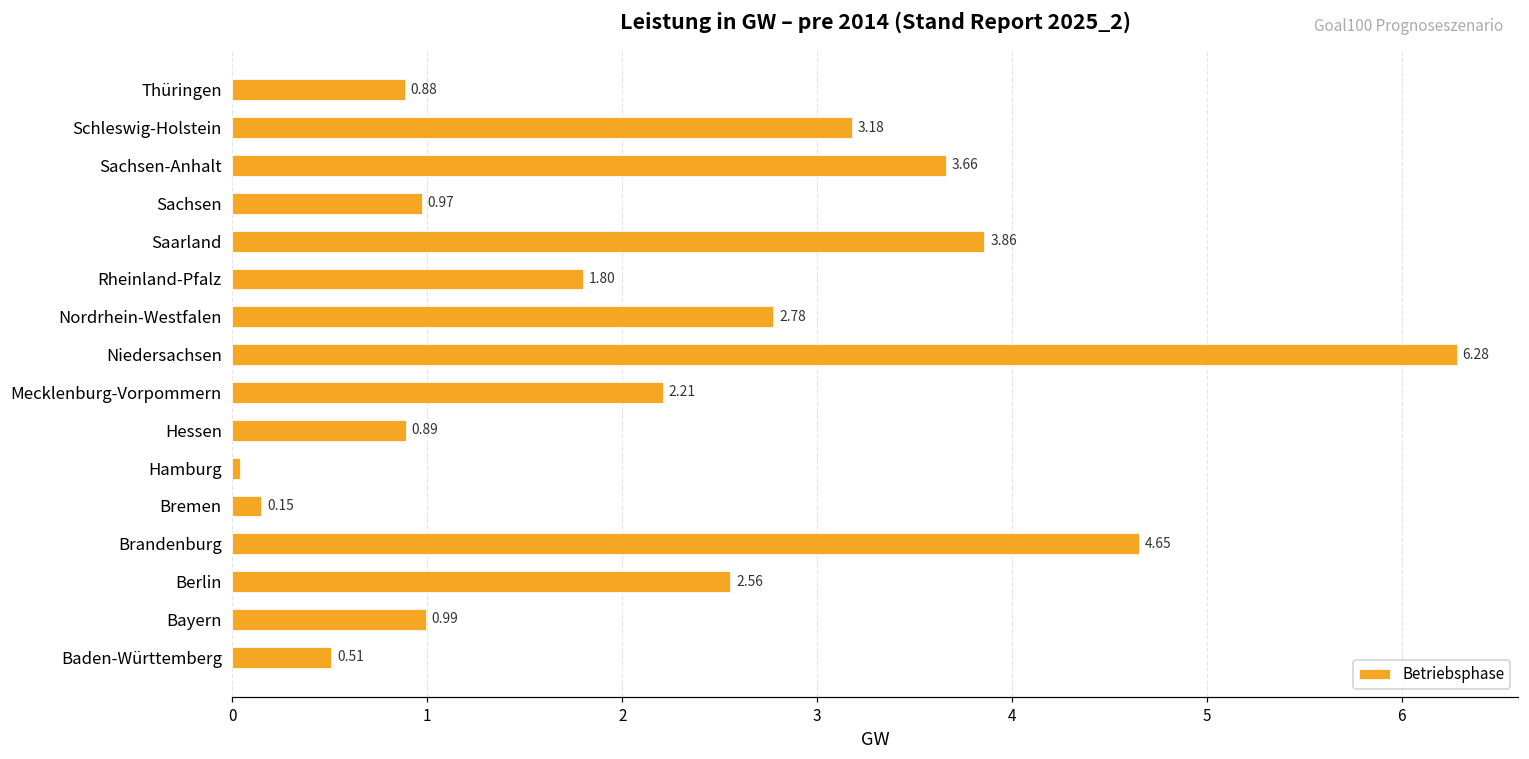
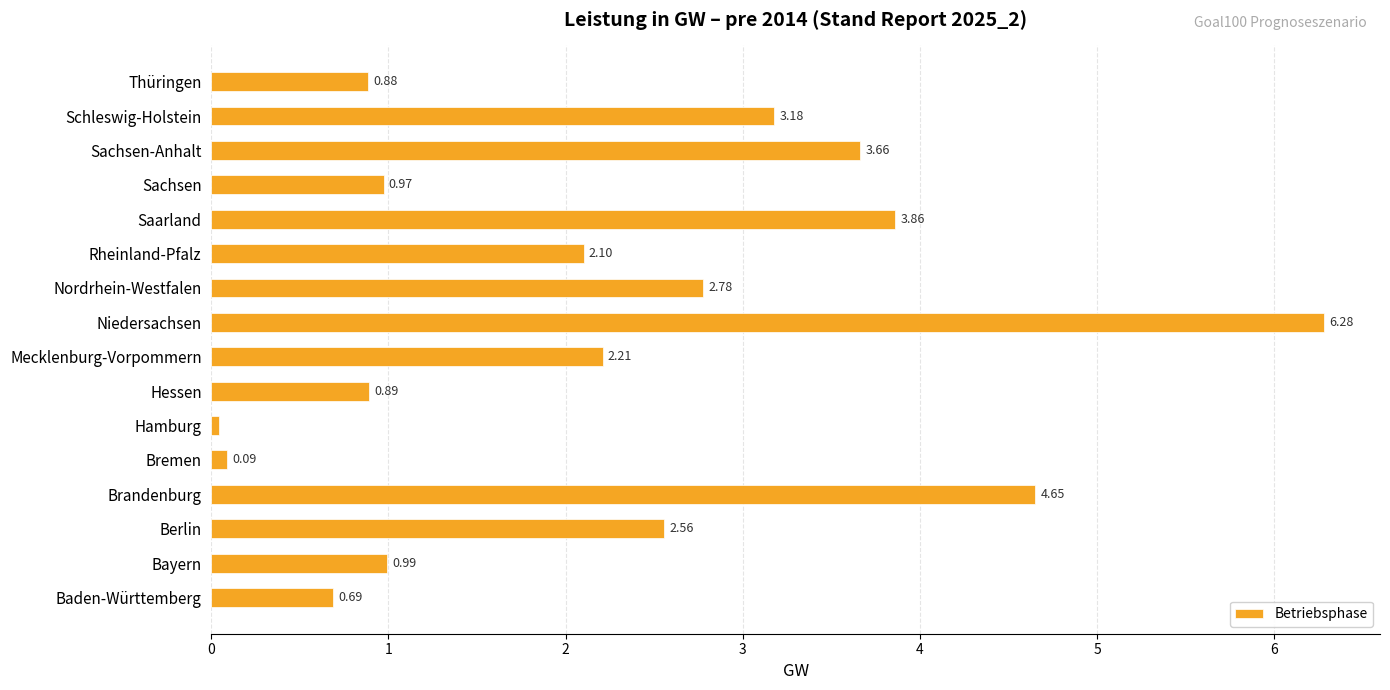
Rheinland-Pfalz: 1.80 -> 2.10
Bremen: 0.15 -> 0.09
Baden-Württemberg: 0.51 -> 0.69
